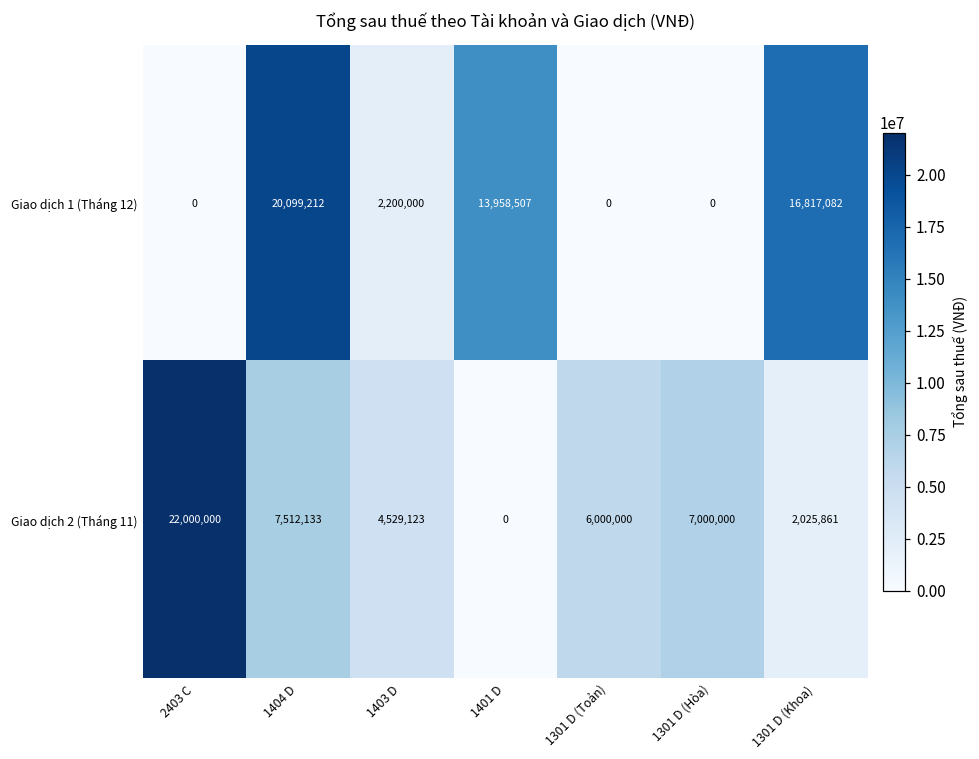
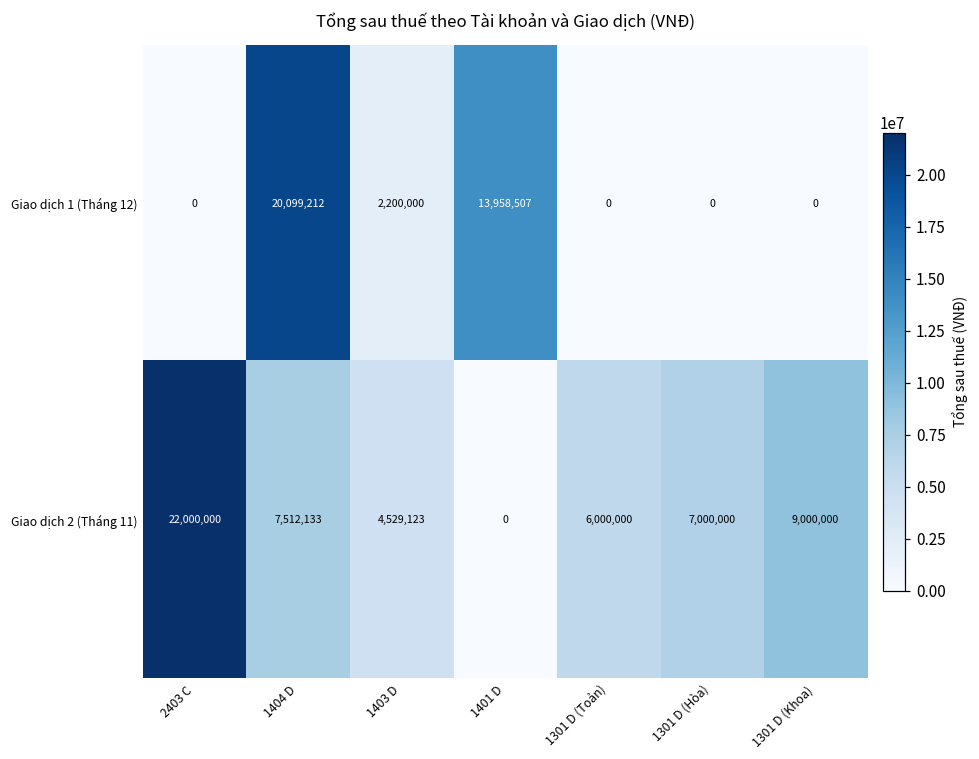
Giao dịch 1 (Tháng 12), 1301 D (Khoa): 16,817,082 -> 0
Giao dịch 2 (Tháng 11), 1301 D (Khoa): 2,025,861 -> 9,000,000
